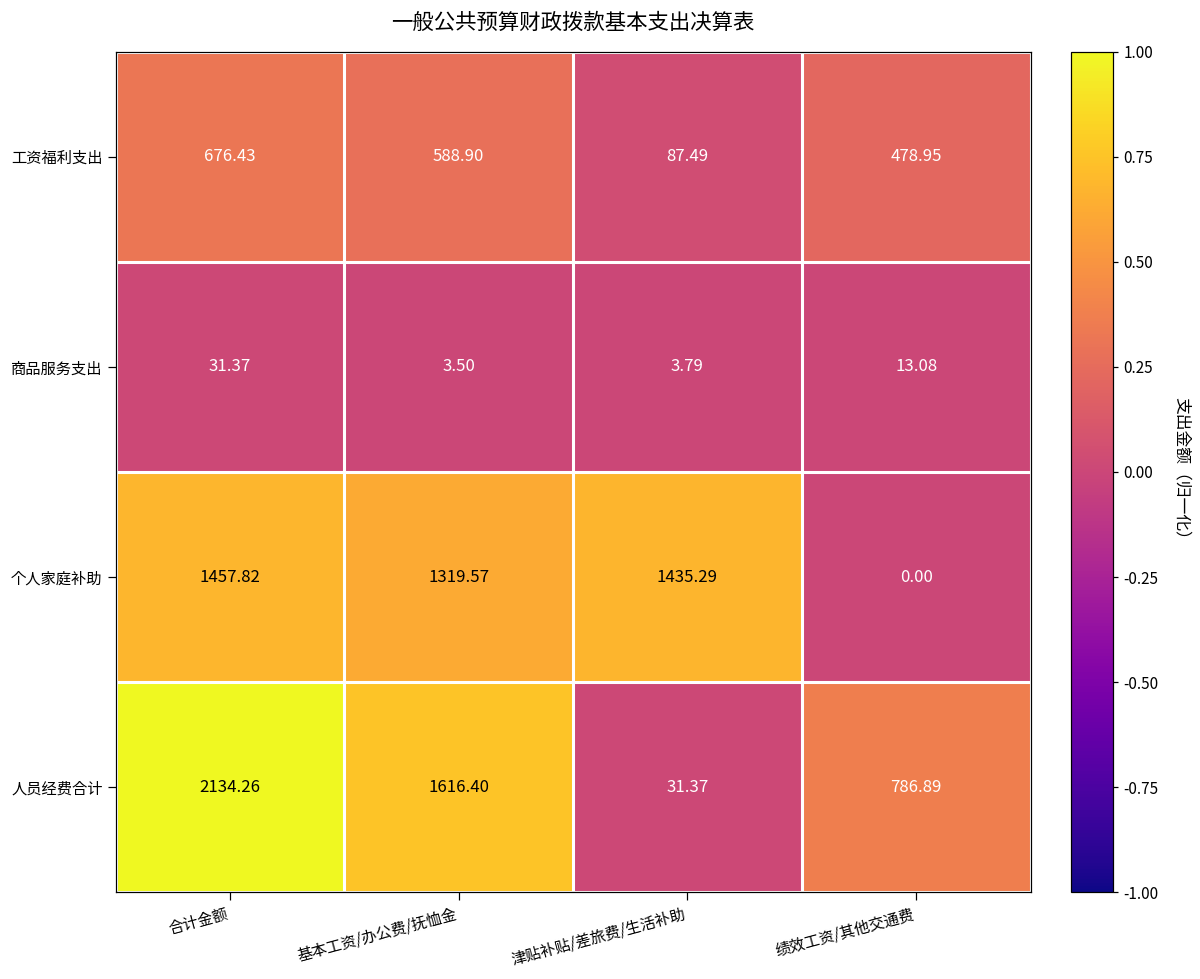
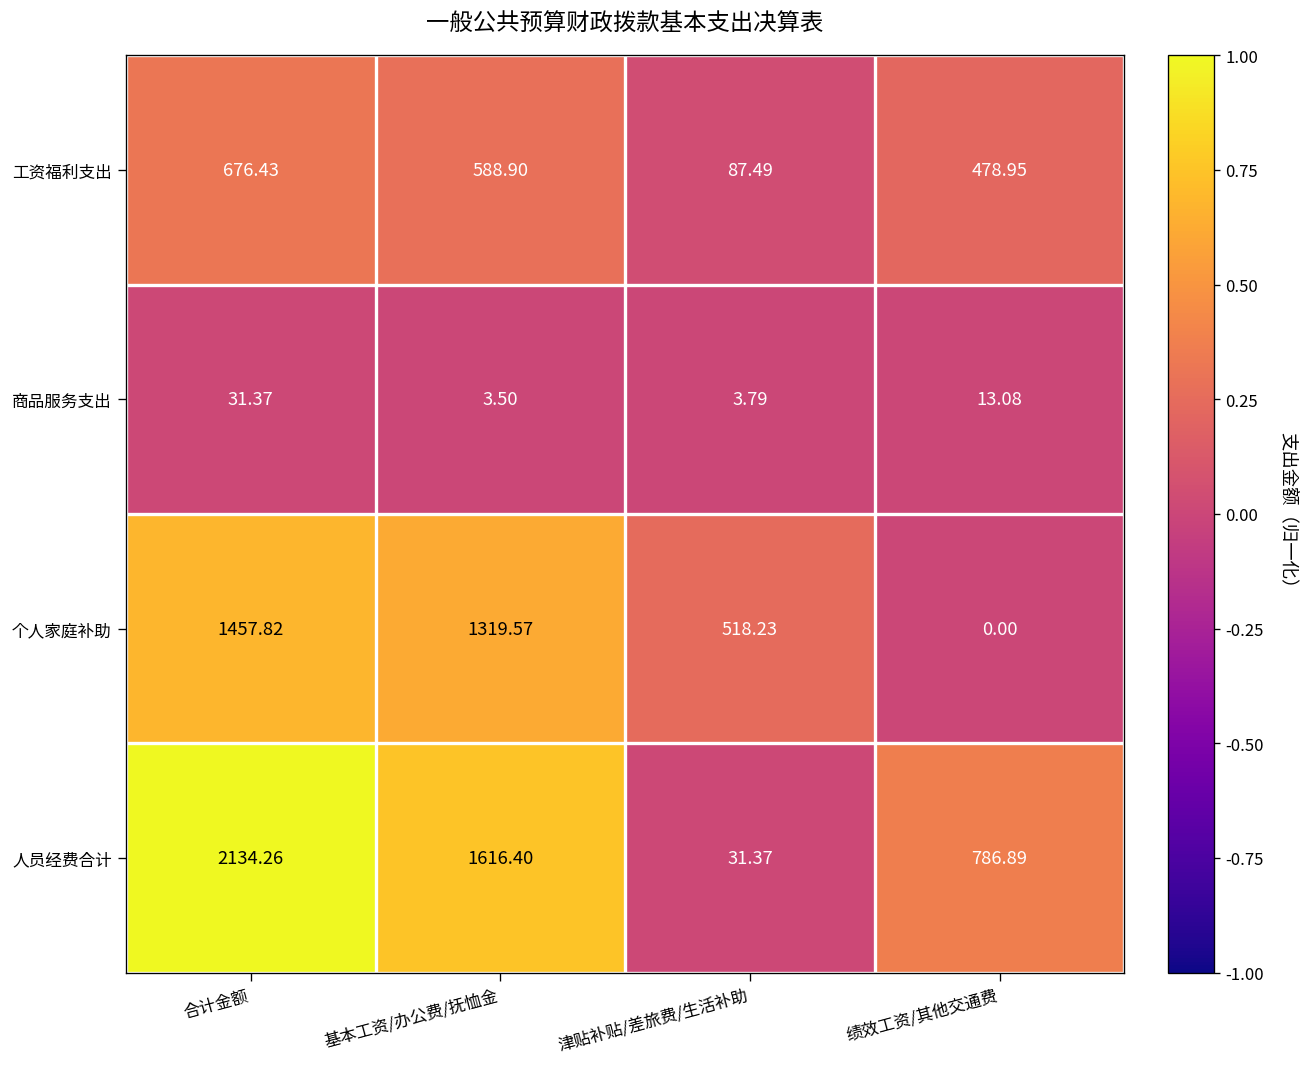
个人家庭补助, 津贴补贴/差旅费/生活补助: 1435.29 -> 518.23
